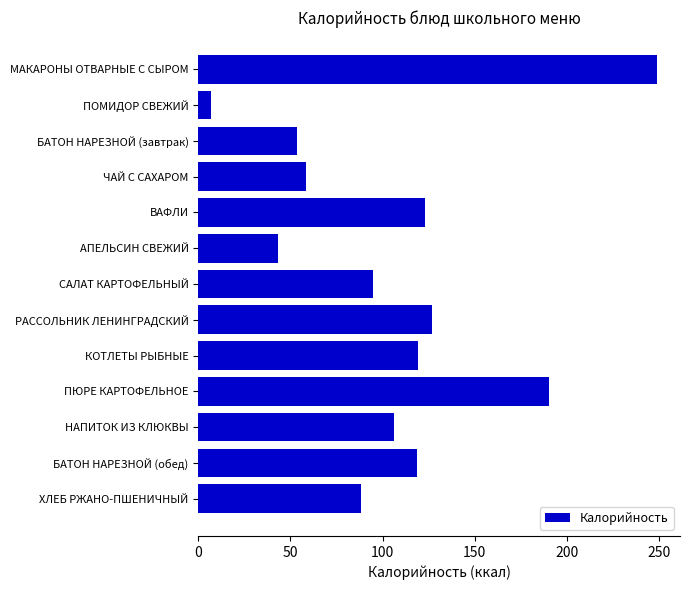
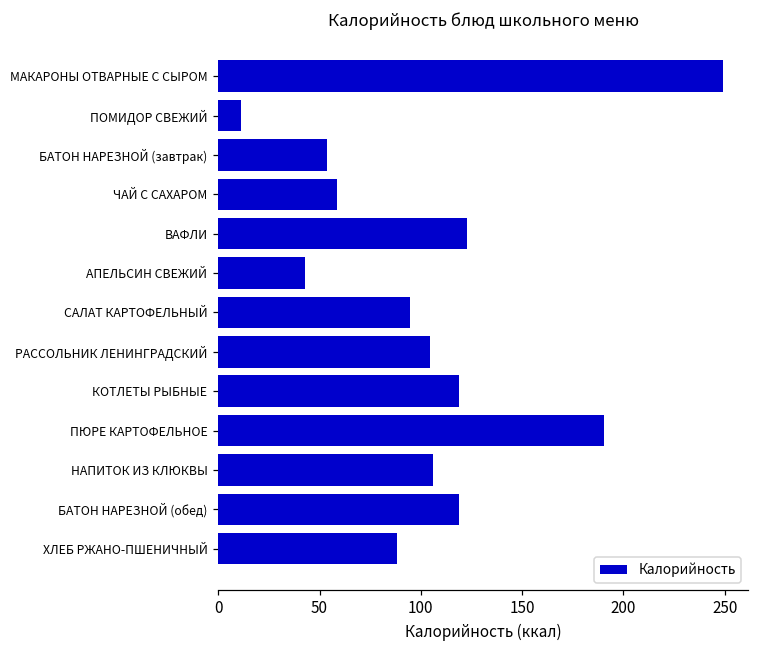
ПОМИДОР СВЕЖИЙ: 7 -> 11
РАССОЛЬНИК ЛЕНИНГРАДСКИЙ: 127 -> 105
